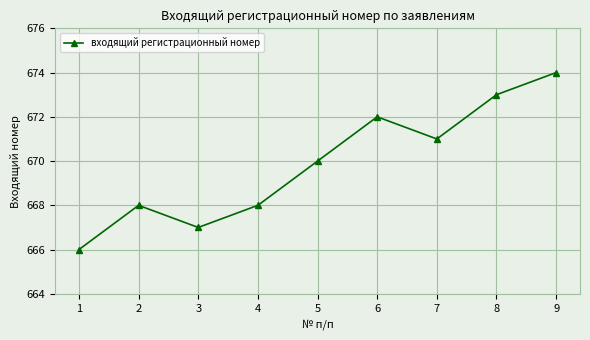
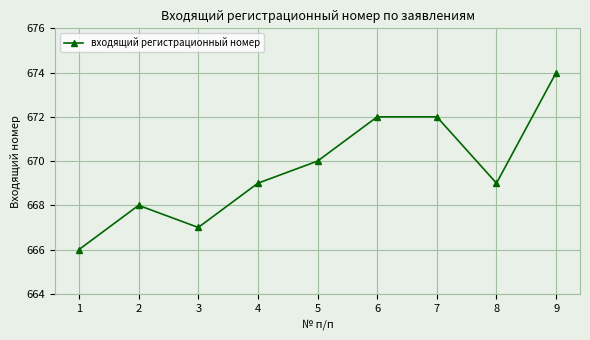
4: 668 -> 669
7: 671 -> 672
8: 673 -> 669
